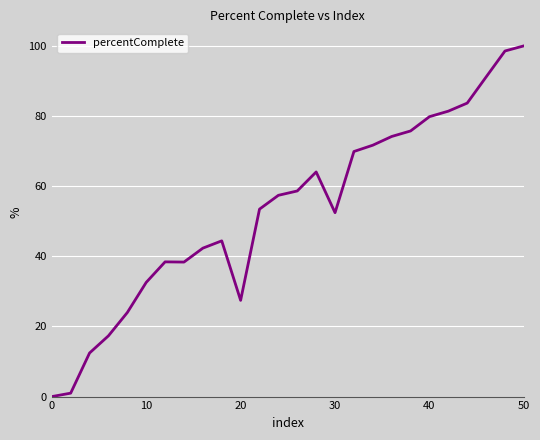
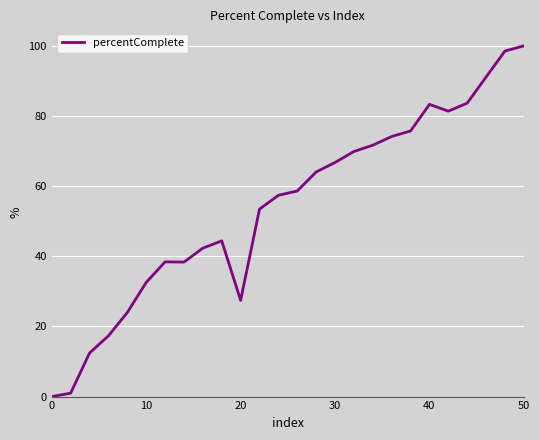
30: 52 -> 67
40: 80 -> 83
